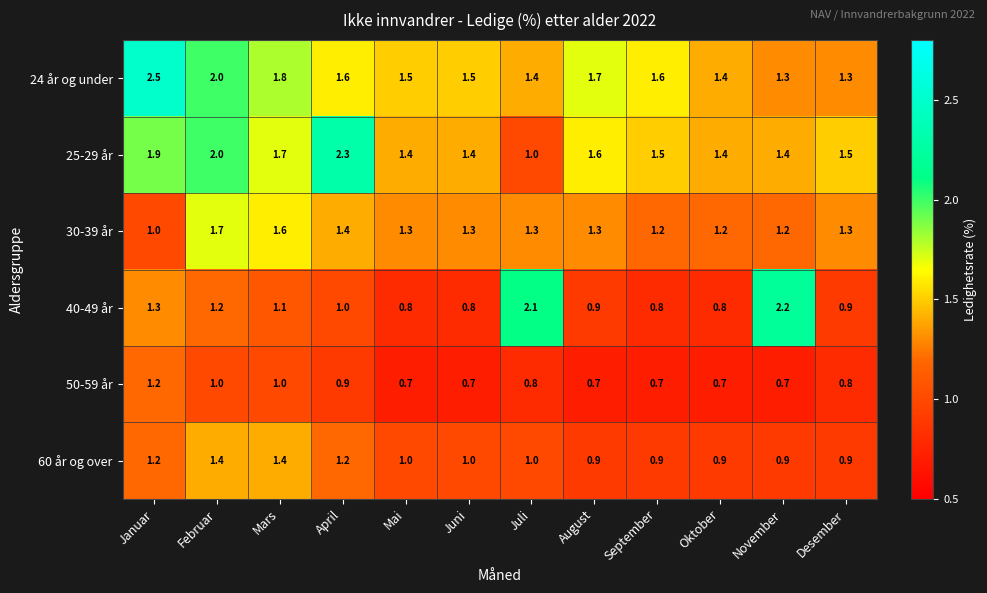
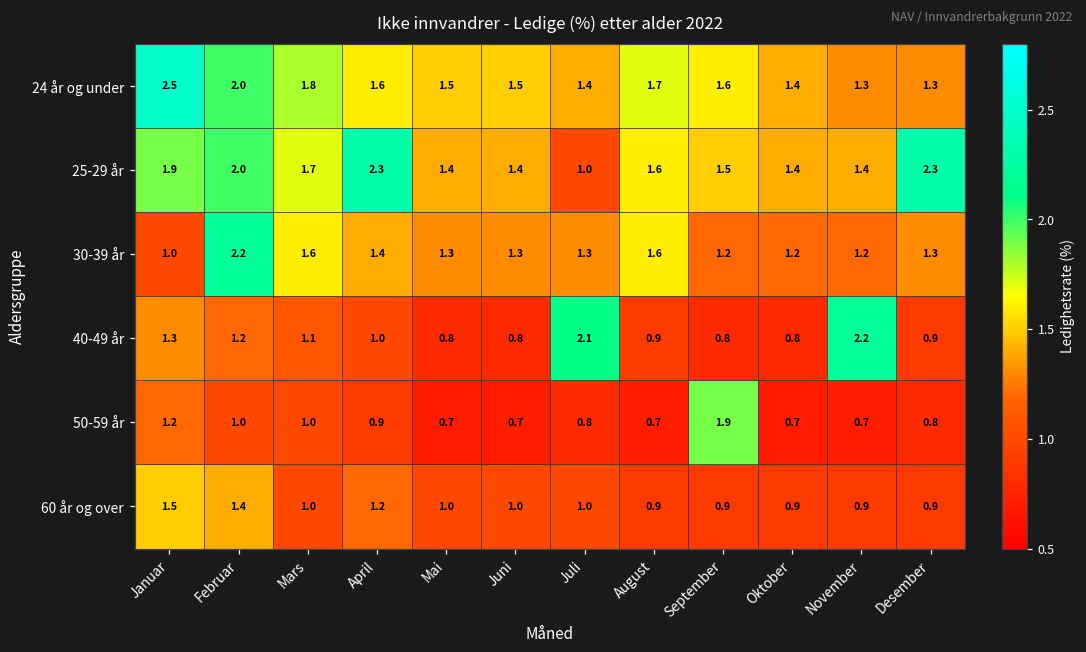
25-29 år, Desember: 1.5 -> 2.3
30-39 år, Februar: 1.7 -> 2.2
30-39 år, August: 1.3 -> 1.6
50-59 år, September: 0.7 -> 1.9
60 år og over, Januar: 1.2 -> 1.5
60 år og over, Mars: 1.4 -> 1.0
